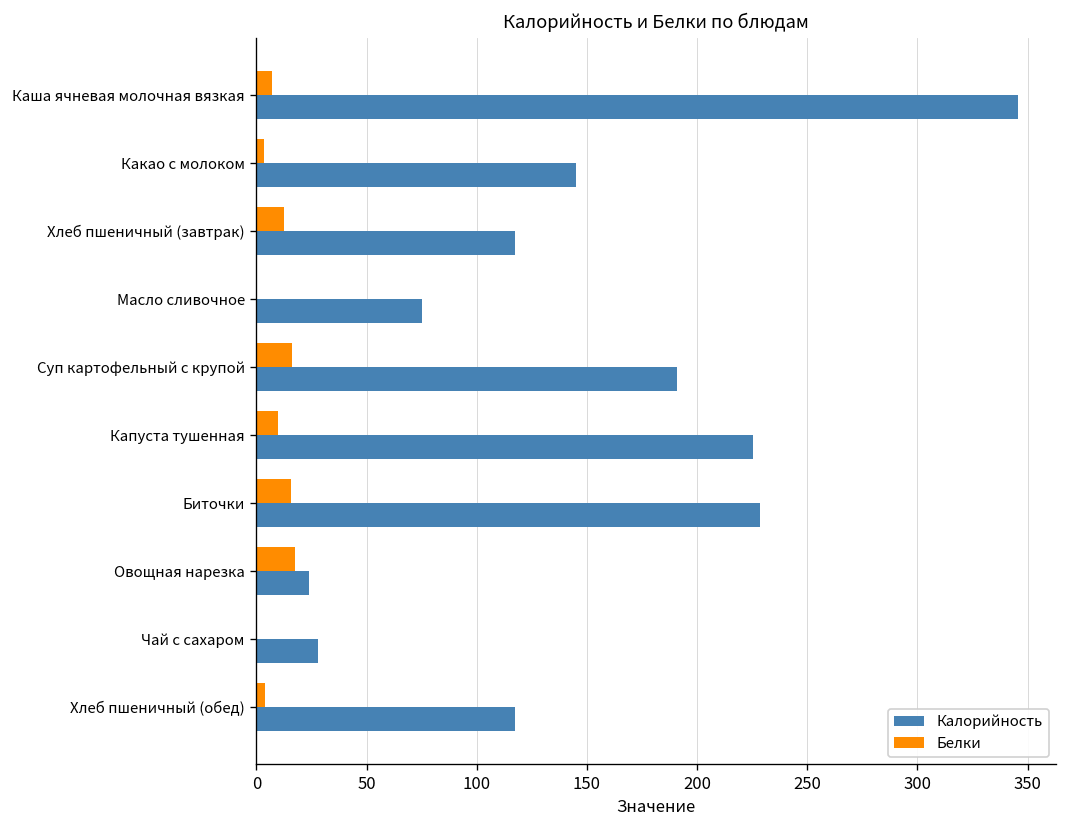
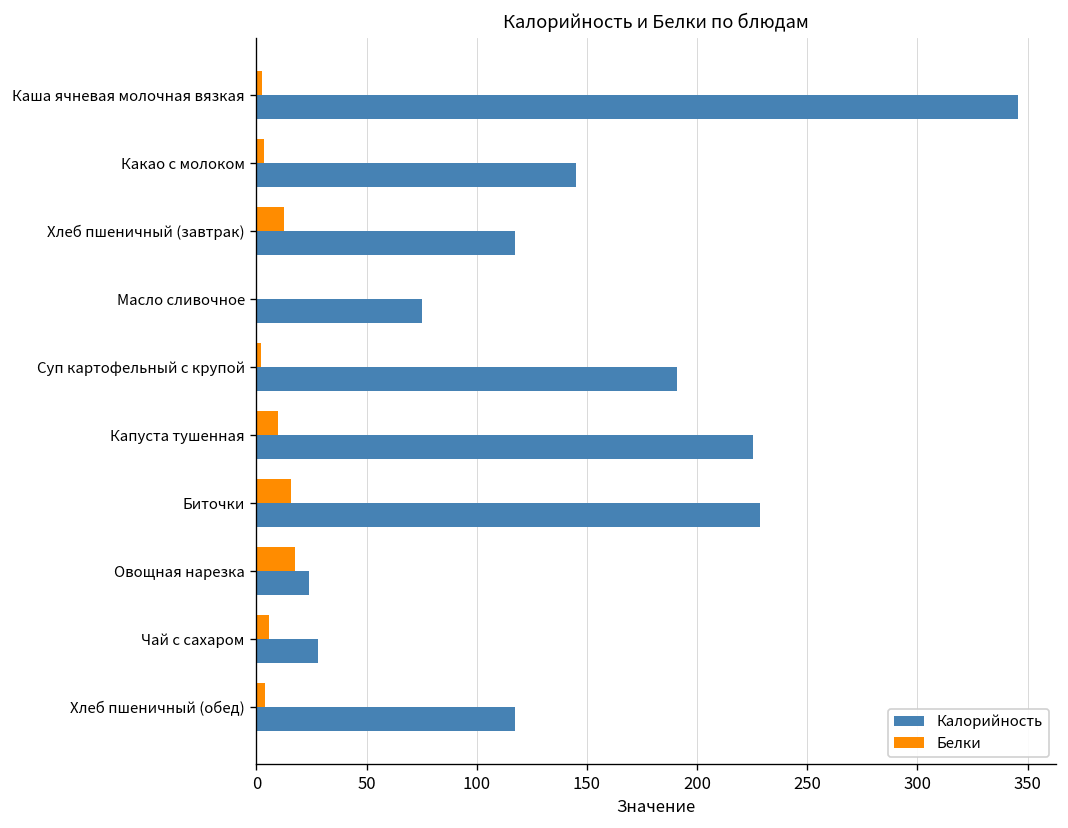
Белки, Каша ячневая молочная вязкая: 7 -> 2
Белки, Суп картофельный с крупой: 16 -> 2
Белки, Чай с сахаром: 0 -> 6
